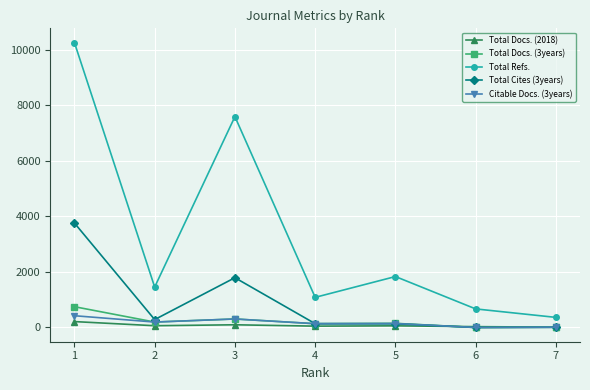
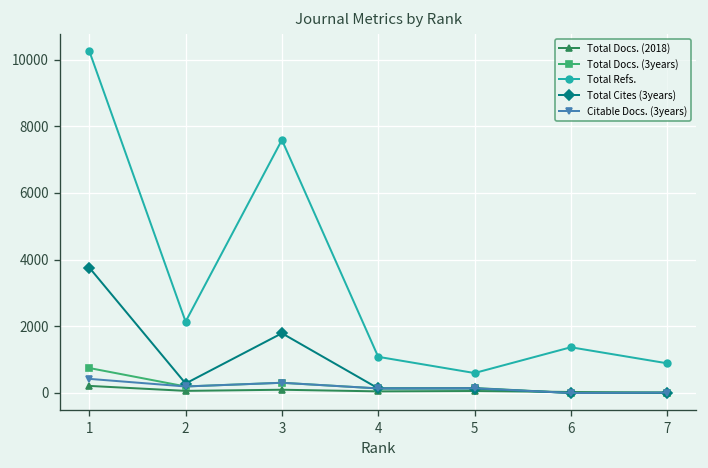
Total Refs., 2: 1500 -> 2100
Total Refs., 5: 1800 -> 600
Total Refs., 6: 700 -> 1400
Total Refs., 7: 400 -> 900
